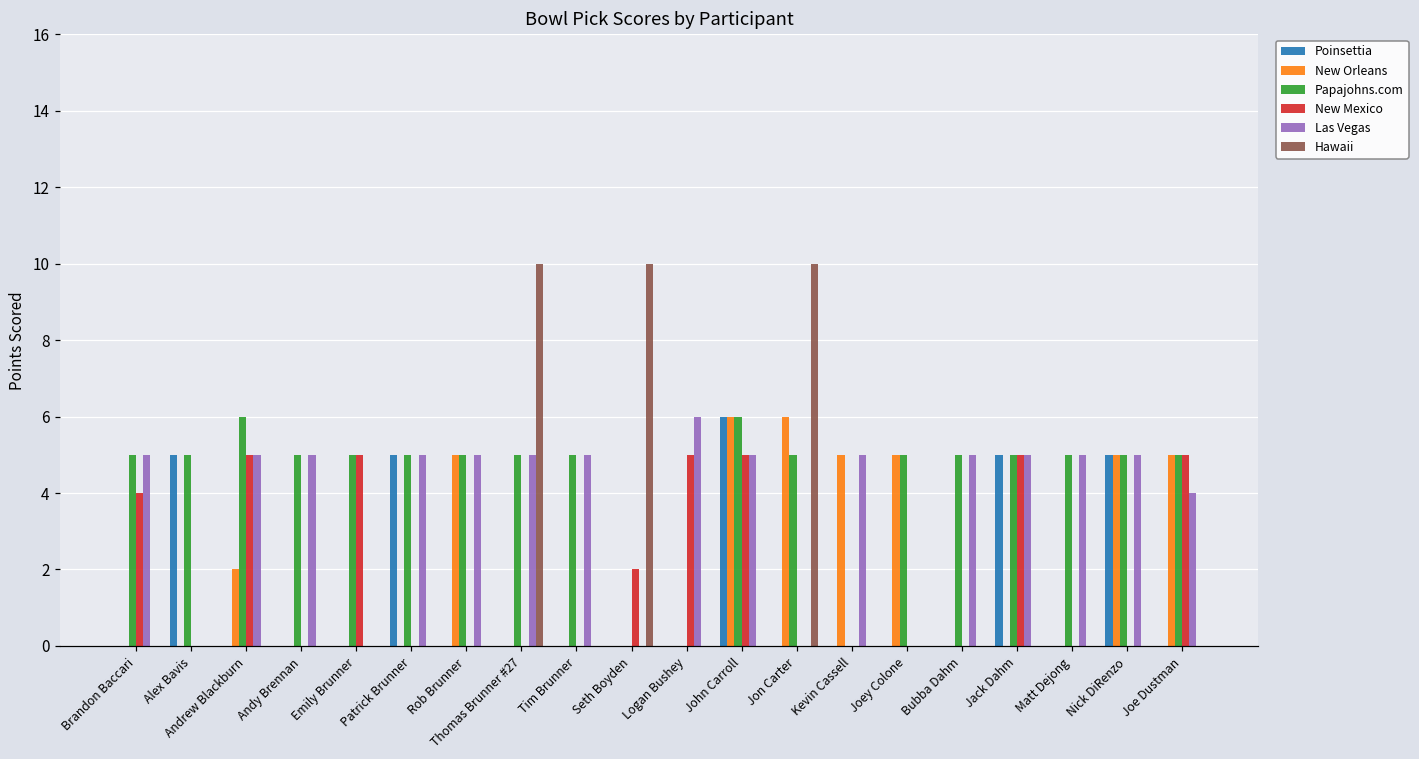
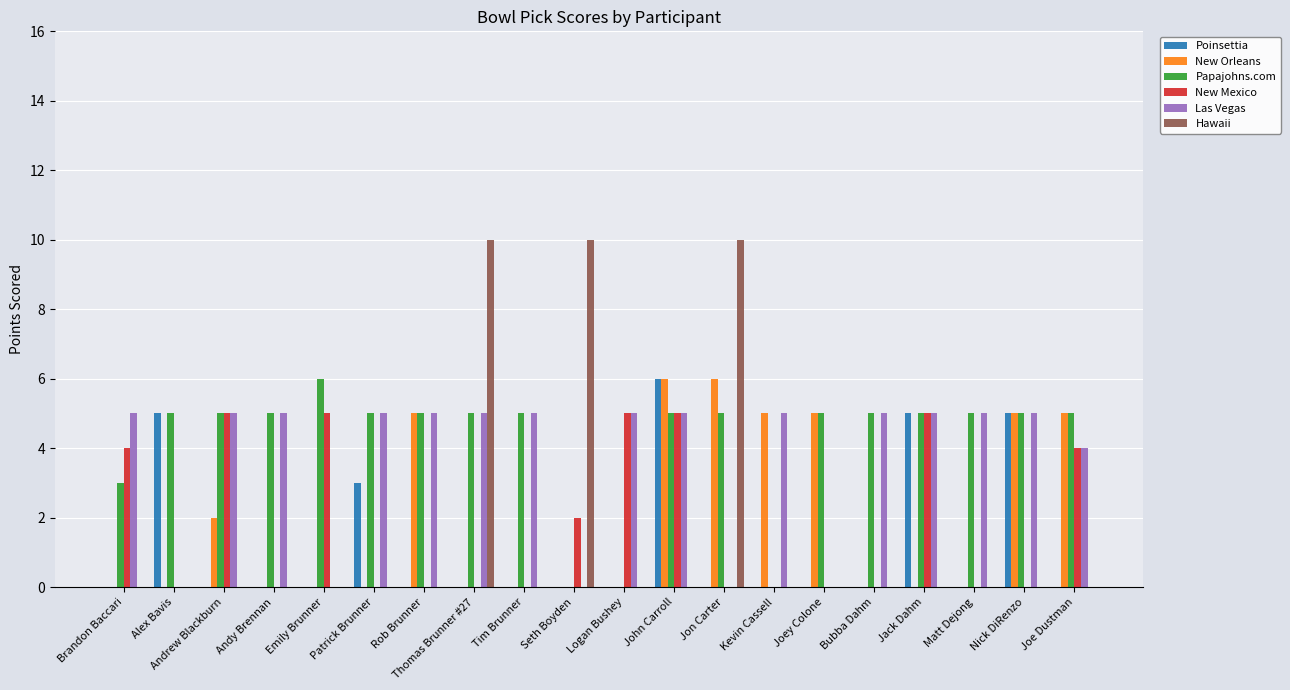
Papajohns.com, Brandon Baccari: 5 -> 3
Papajohns.com, Andrew Blackburn: 6 -> 5
Papajohns.com, Emily Brunner: 5 -> 6
Poinsettia, Patrick Brunner: 5 -> 3
Las Vegas, Logan Bushey: 6 -> 5
Papajohns.com, John Carroll: 6 -> 5
New Mexico, Joe Dustman: 5 -> 4
